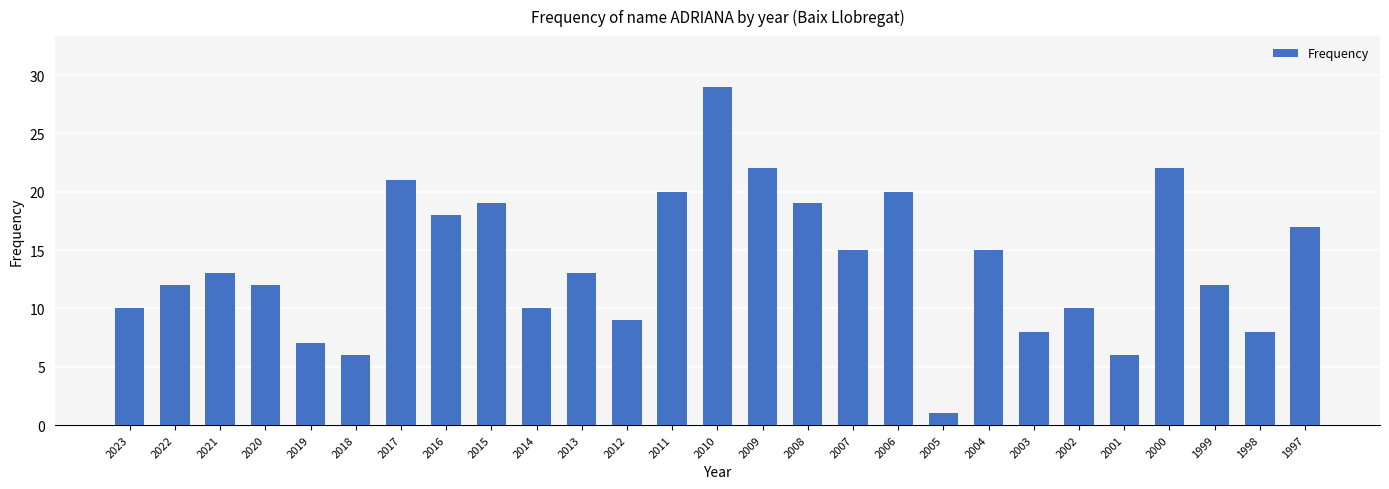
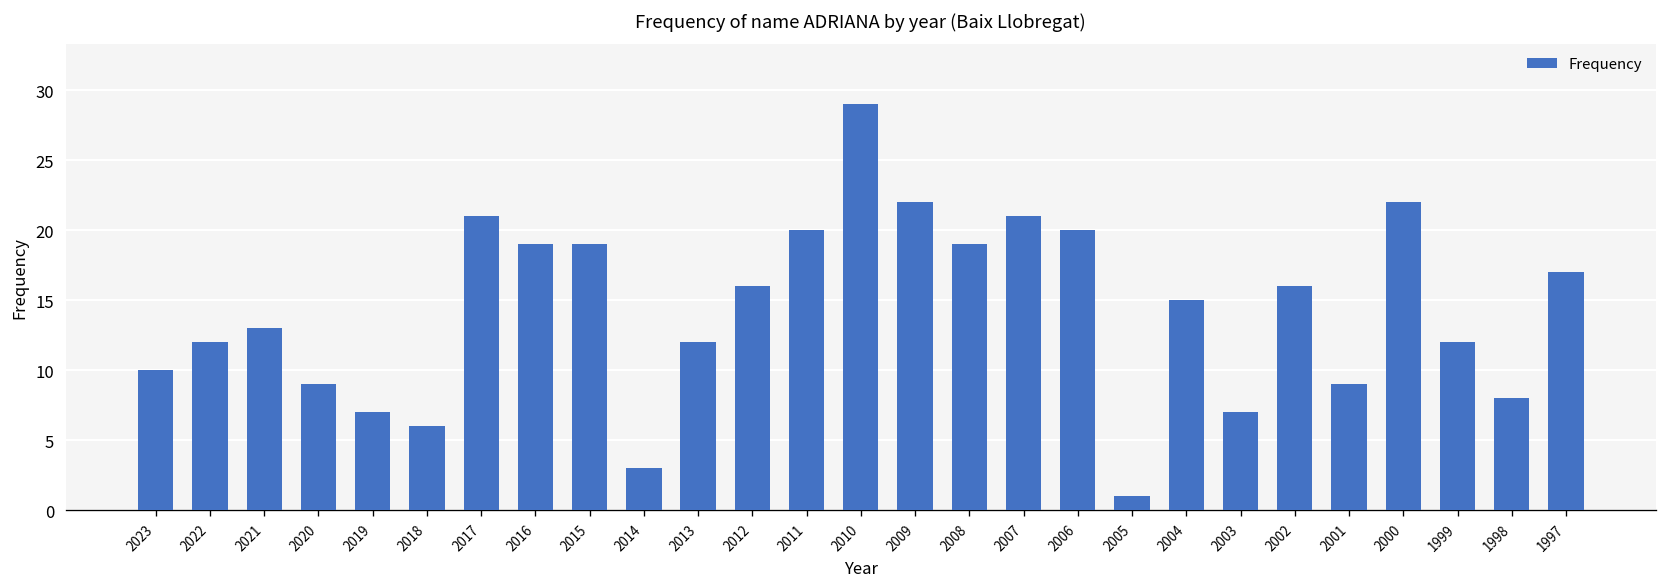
2020: 12 -> 9
2016: 18 -> 19
2014: 10 -> 3
2013: 13 -> 12
2012: 9 -> 16
2007: 15 -> 21
2003: 8 -> 7
2002: 10 -> 16
2001: 6 -> 9
